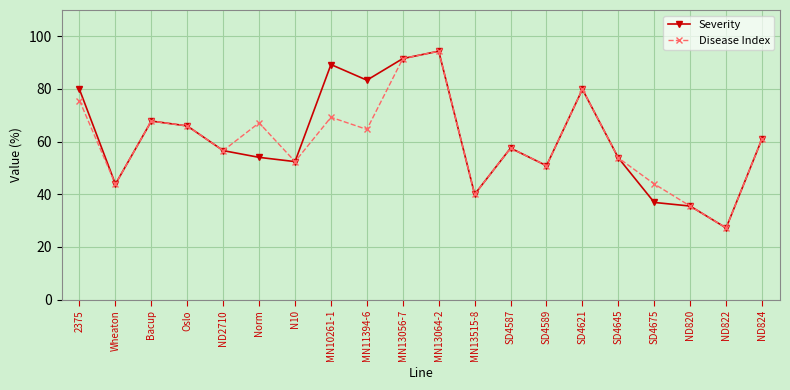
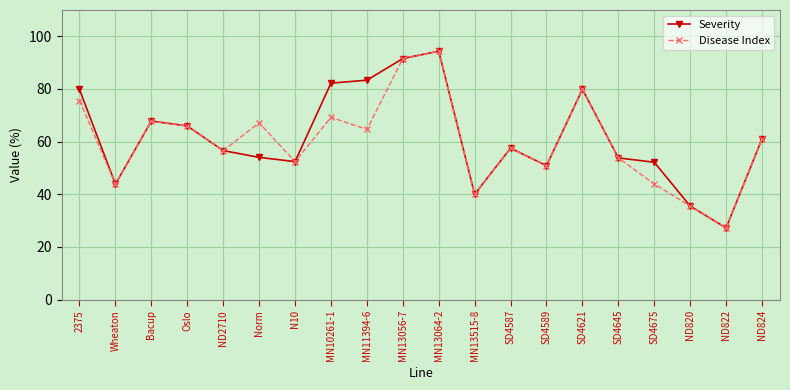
Severity, MN10261-1: 89 -> 82
Severity, SD4675: 37 -> 52
